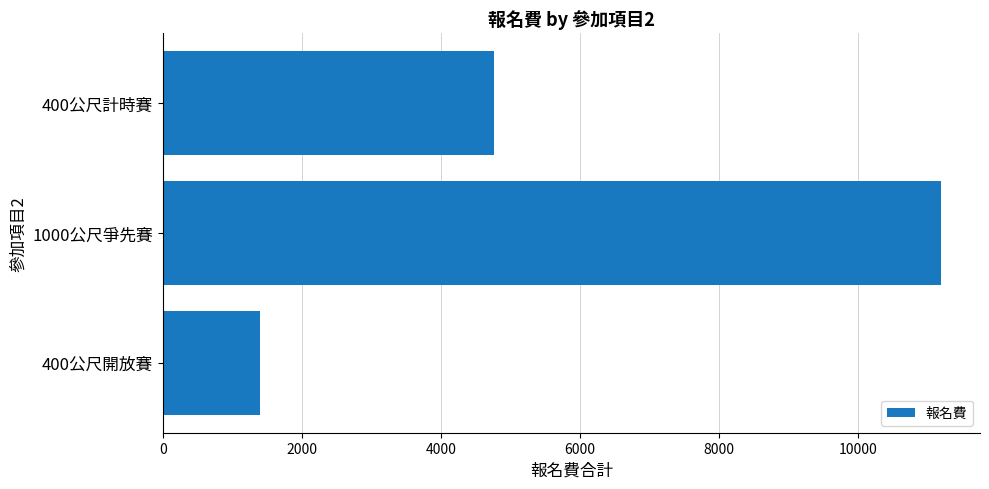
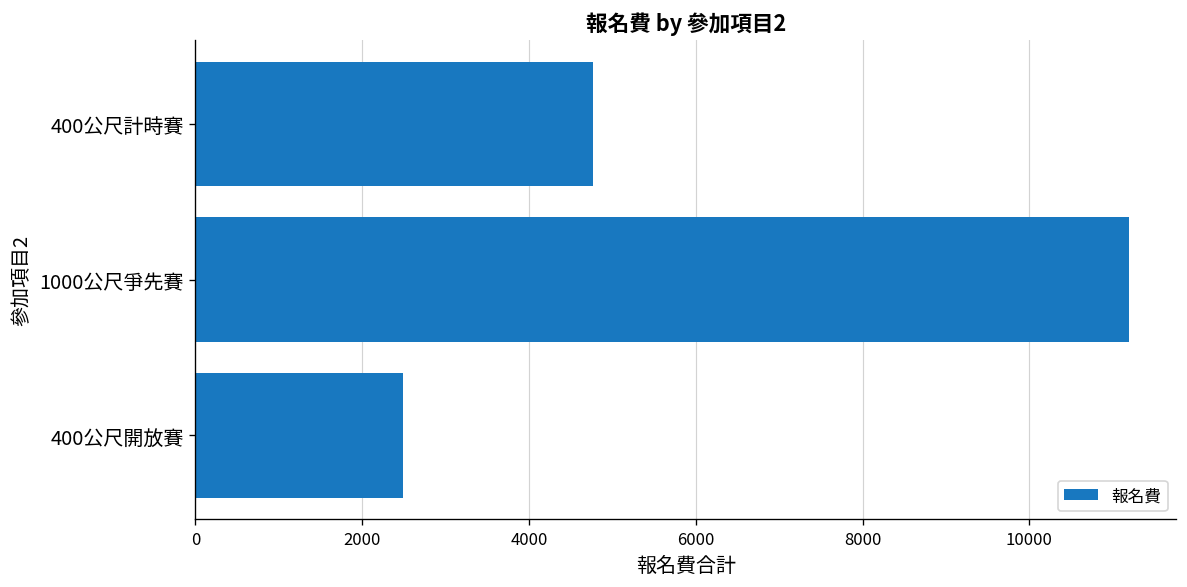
400公尺開放賽: 1400 -> 2500
